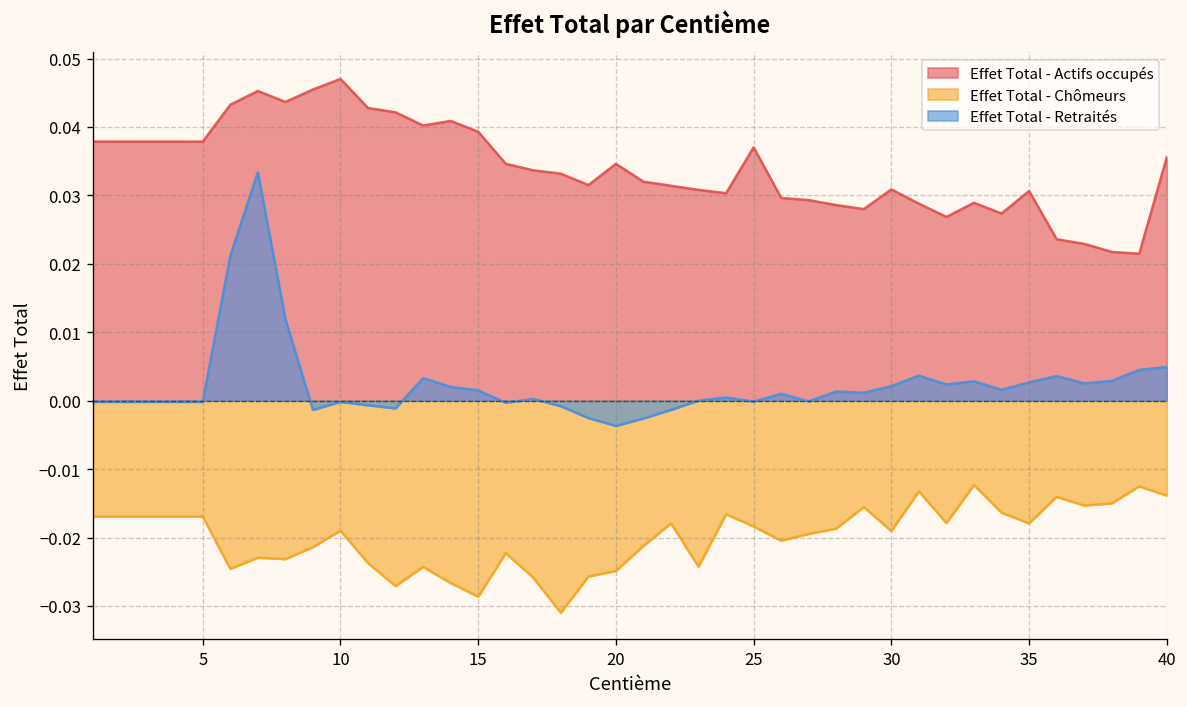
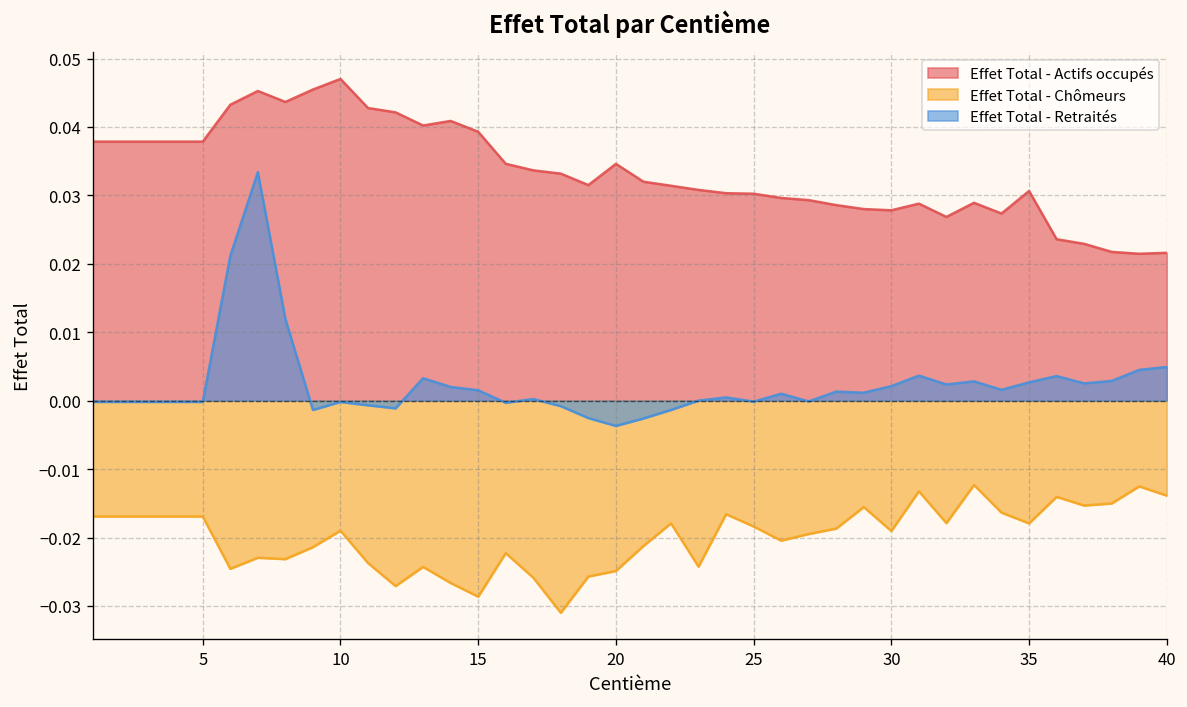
Effet Total - Actifs occupés, 25: 0.037 -> 0.030
Effet Total - Actifs occupés, 30: 0.031 -> 0.028
Effet Total - Actifs occupés, 40: 0.036 -> 0.022
